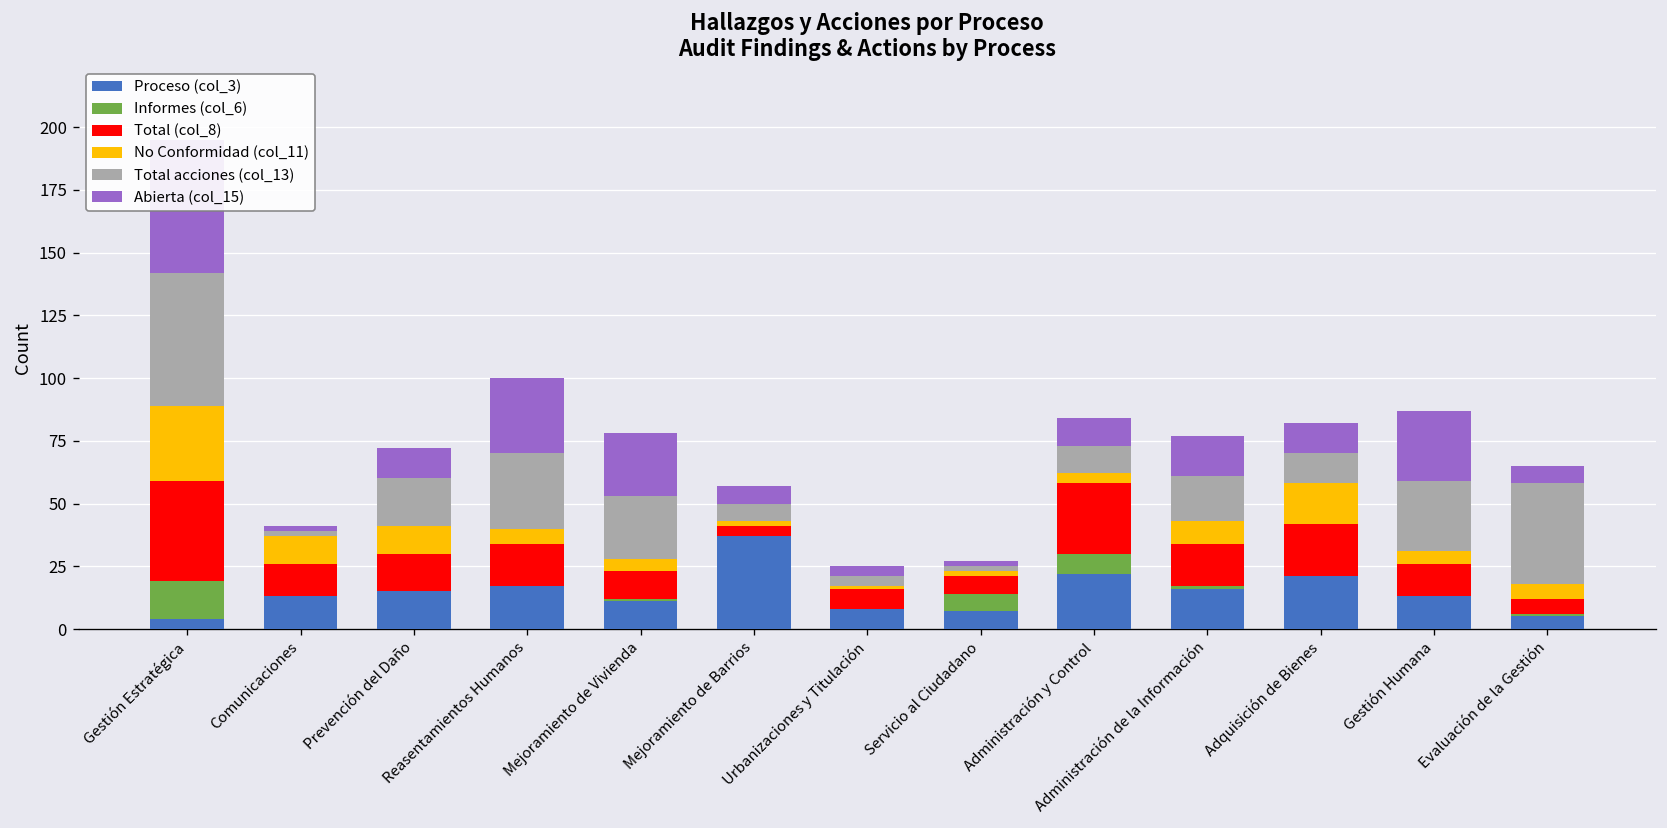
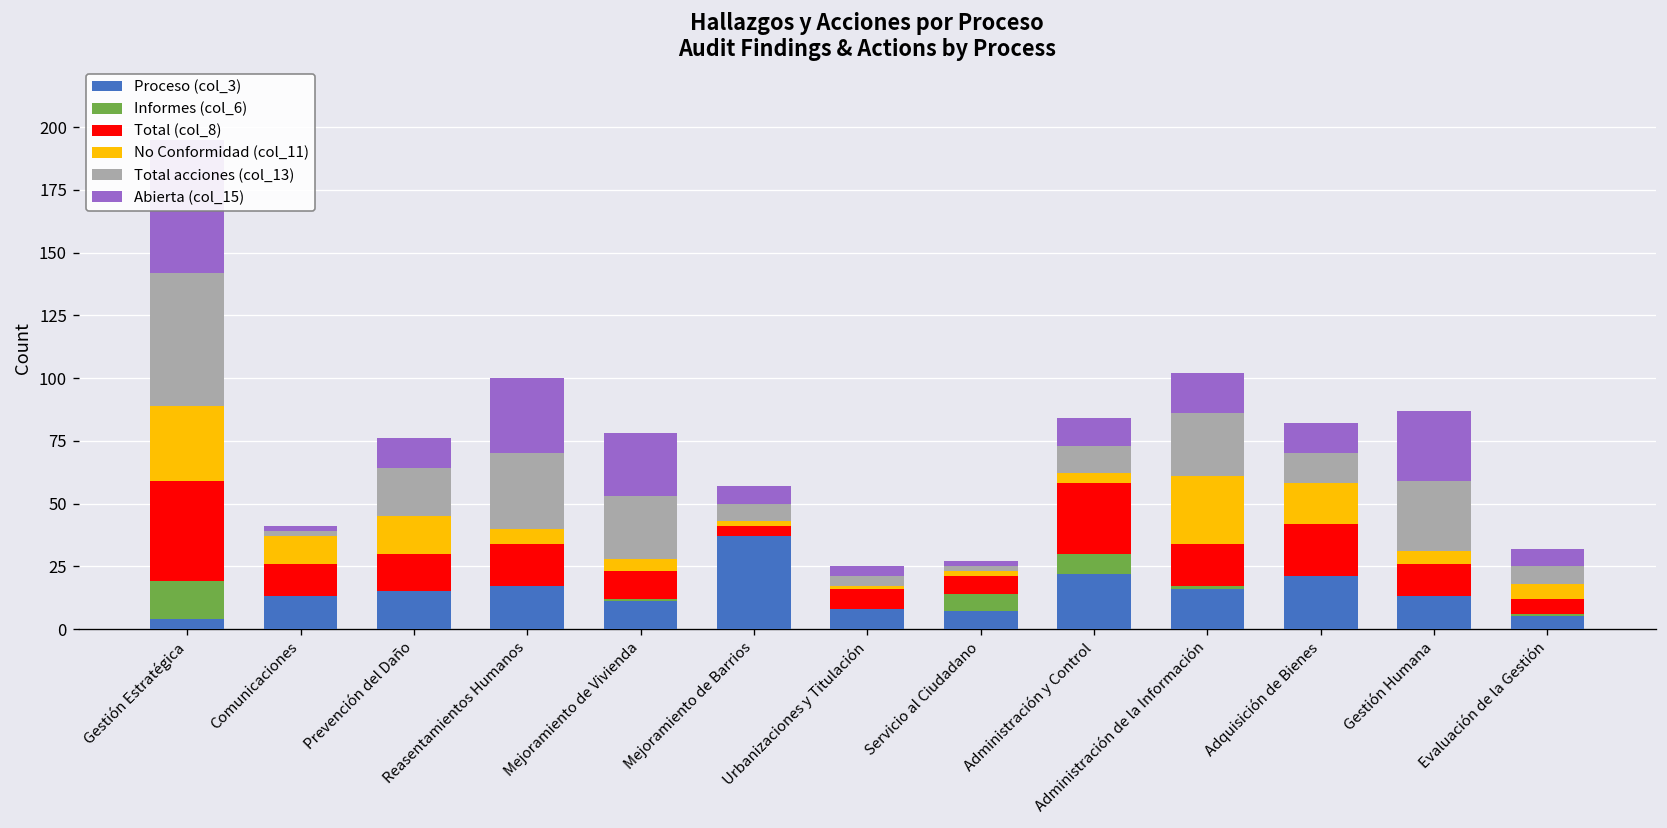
No Conformidad (col_11), Prevención del Daño: 11 -> 15
No Conformidad (col_11), Administración de la Información: 9 -> 27
Total acciones (col_13), Administración de la Información: 18 -> 25
Total acciones (col_13), Evaluación de la Gestión: 40 -> 7
